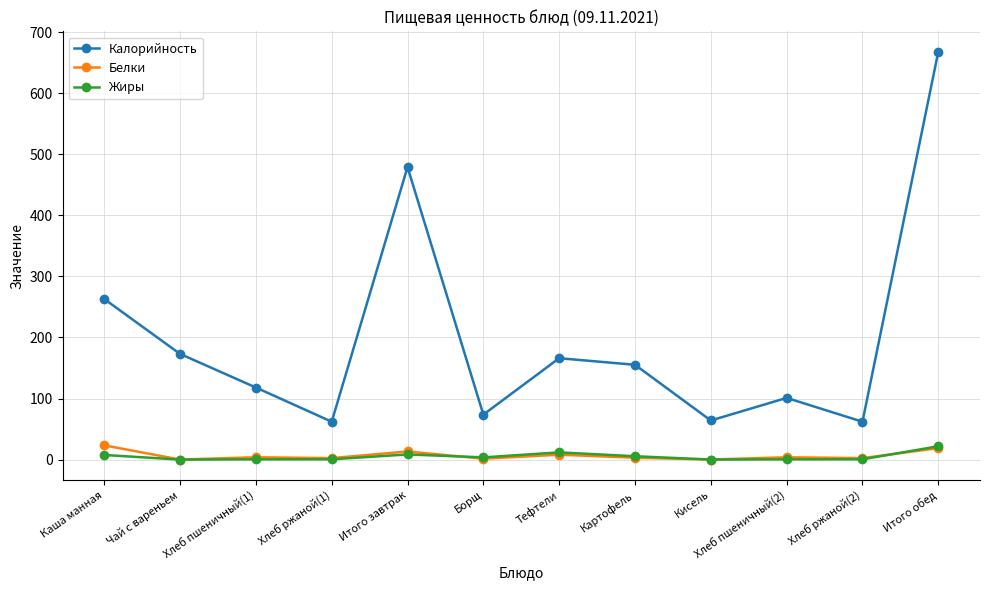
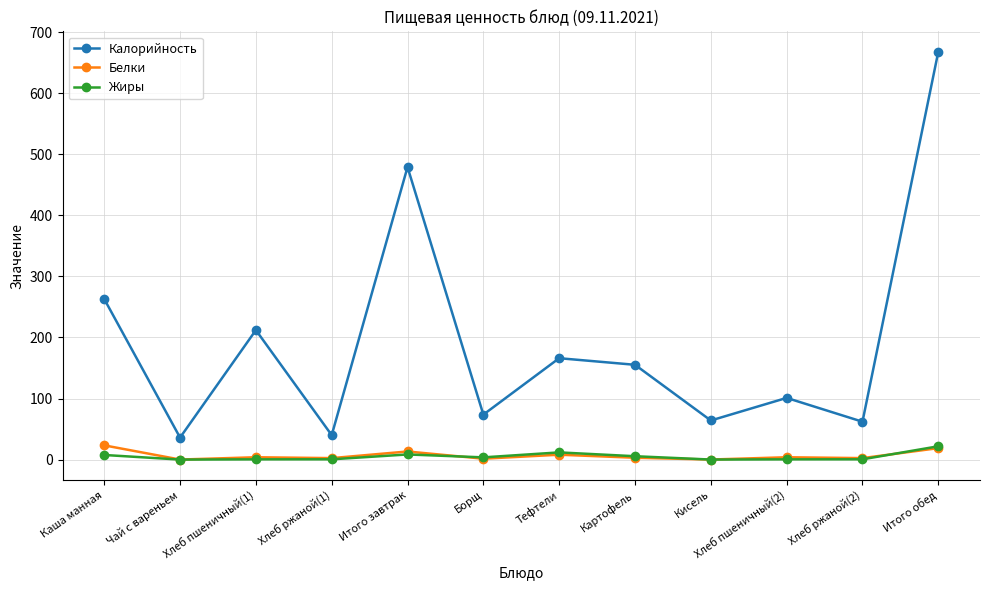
Калорийность, Чай с вареньем: 170 -> 40
Калорийность, Хлеб пшеничный(1): 120 -> 210
Калорийность, Хлеб ржаной(1): 60 -> 40
